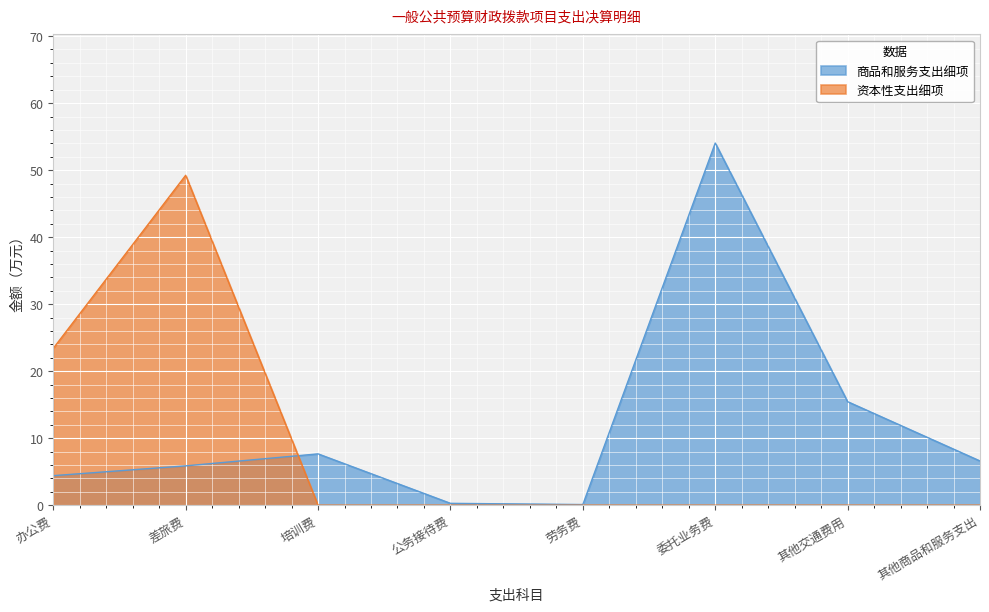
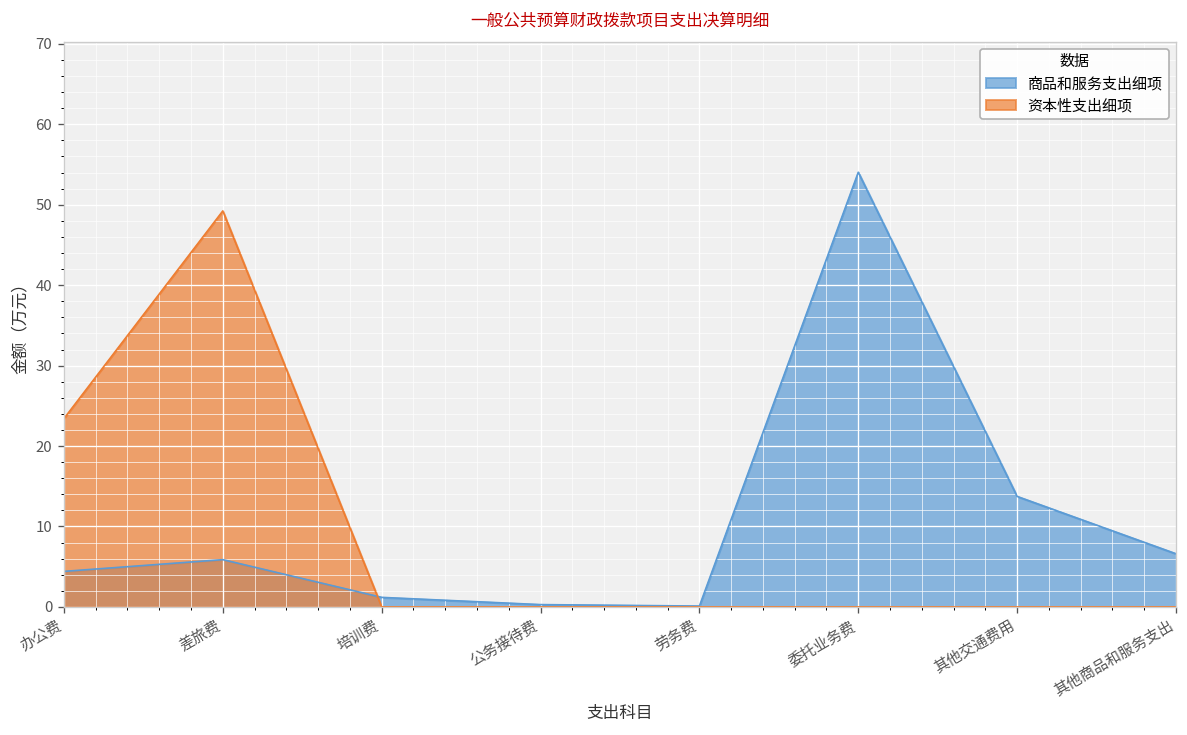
商品和服务支出细项, 培训费: 8 -> 1
商品和服务支出细项, 其他交通费用: 15 -> 14
